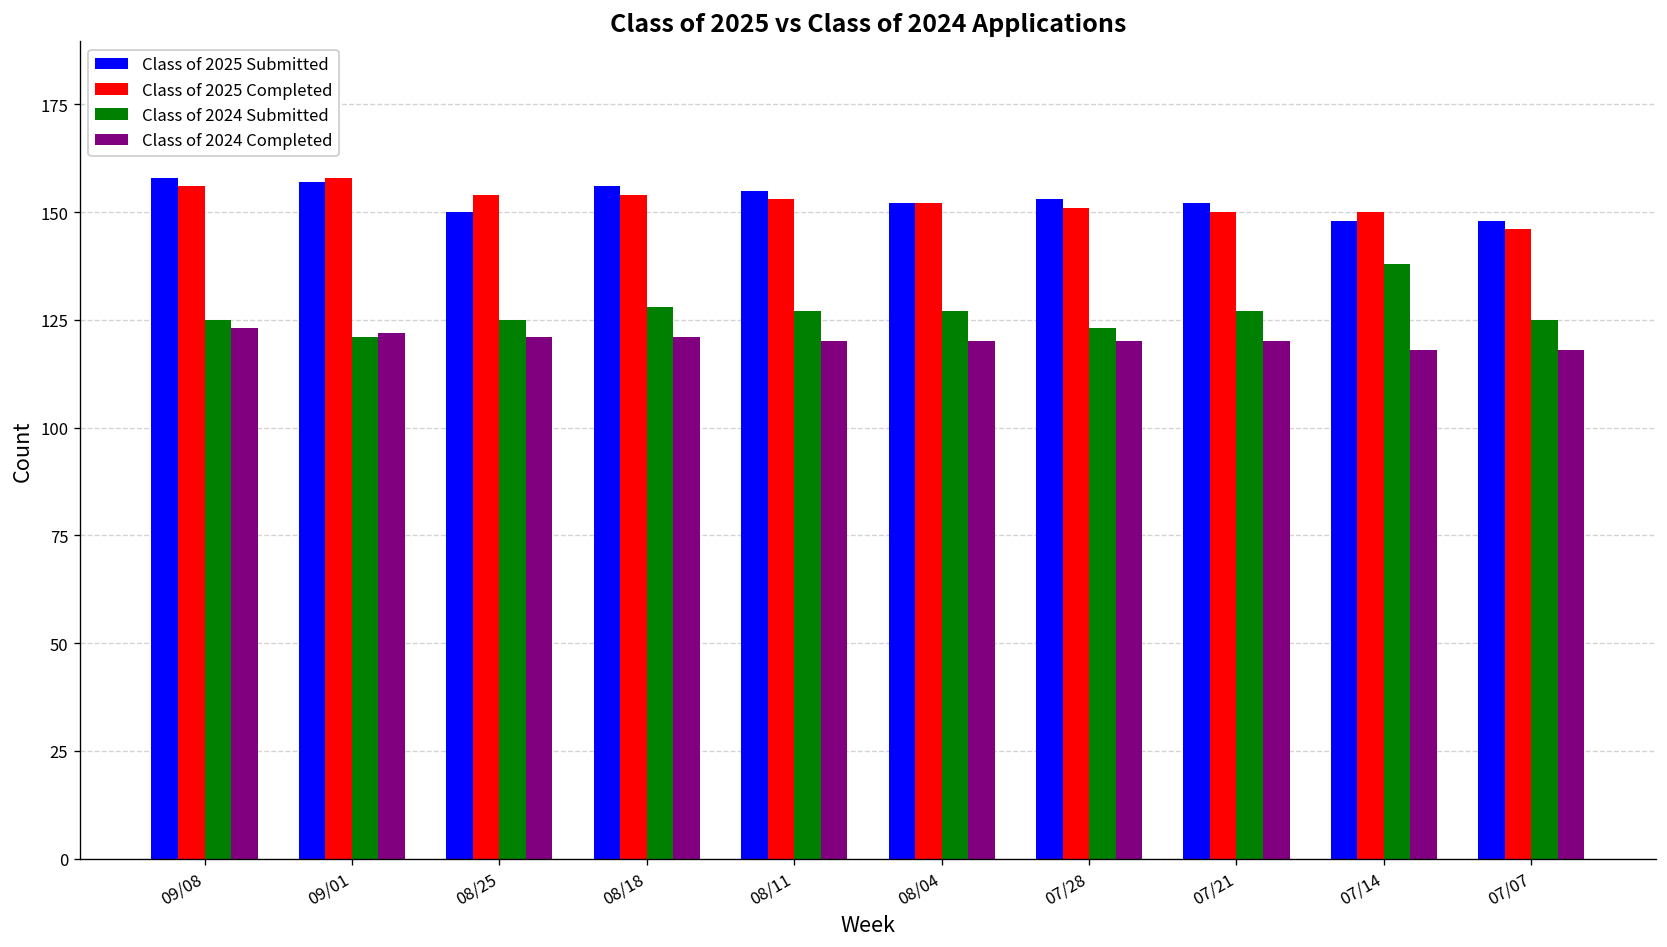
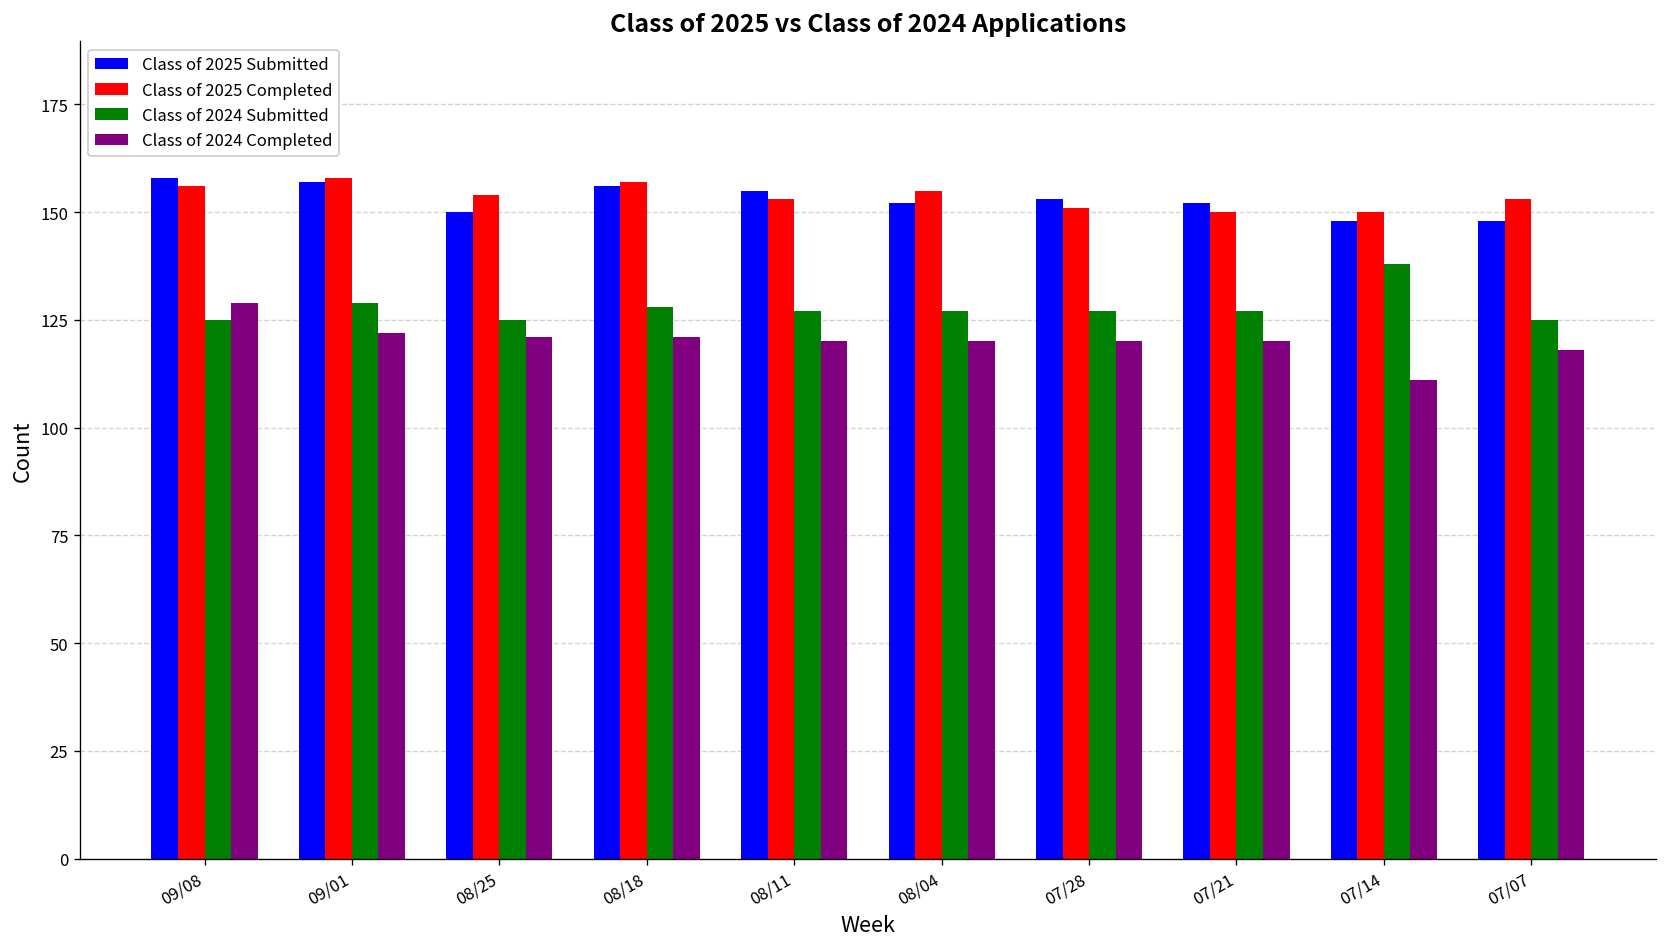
Class of 2024 Completed, 09/08: 123 -> 129
Class of 2024 Submitted, 09/01: 121 -> 129
Class of 2025 Completed, 08/18: 154 -> 157
Class of 2025 Completed, 08/04: 152 -> 155
Class of 2024 Submitted, 07/28: 123 -> 127
Class of 2024 Completed, 07/14: 118 -> 111
Class of 2025 Completed, 07/07: 146 -> 153
